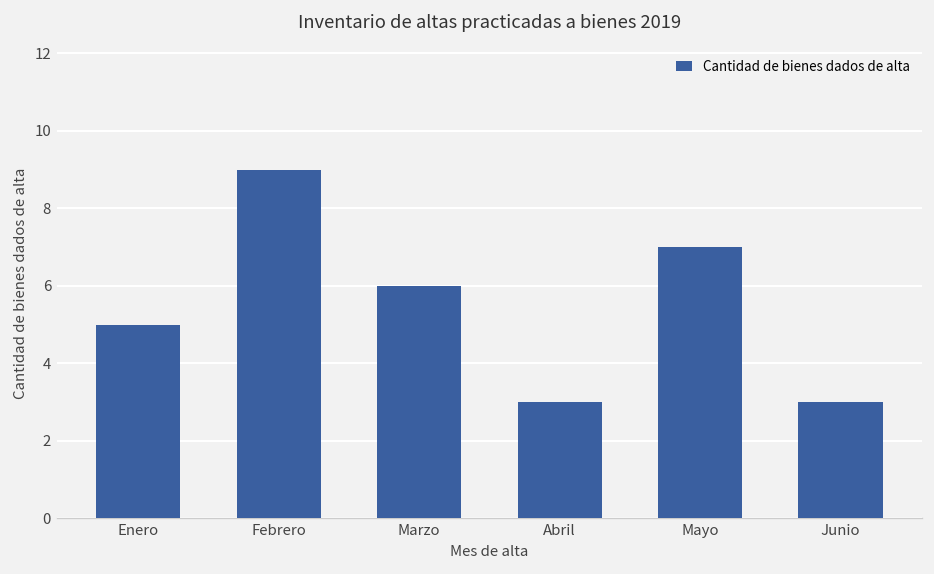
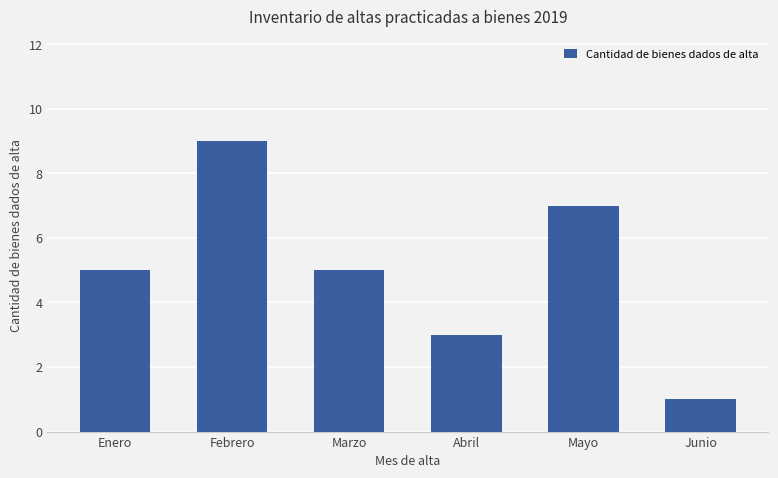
Marzo: 6 -> 5
Junio: 3 -> 1
